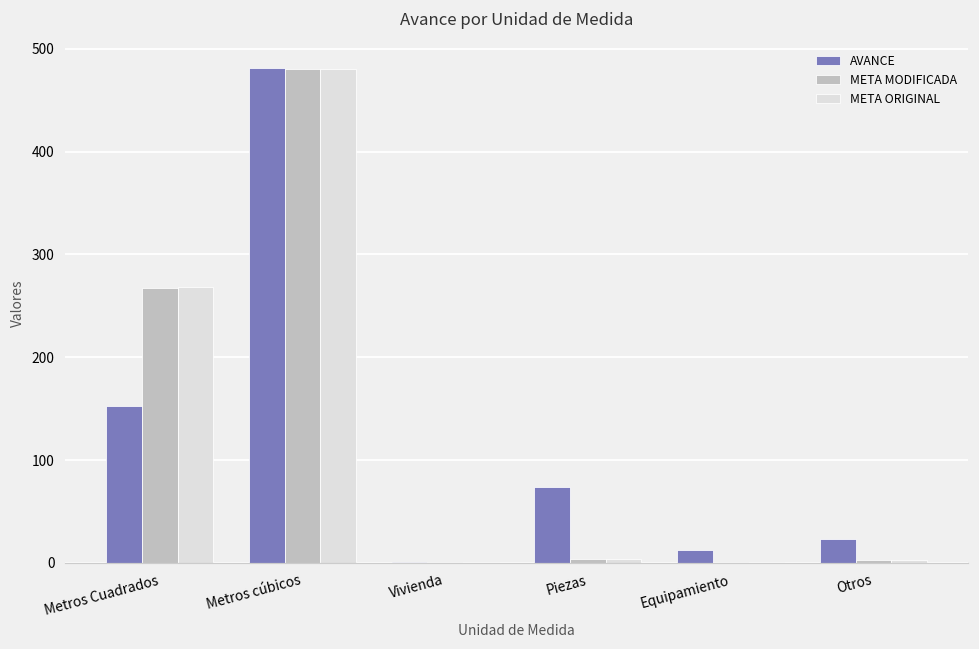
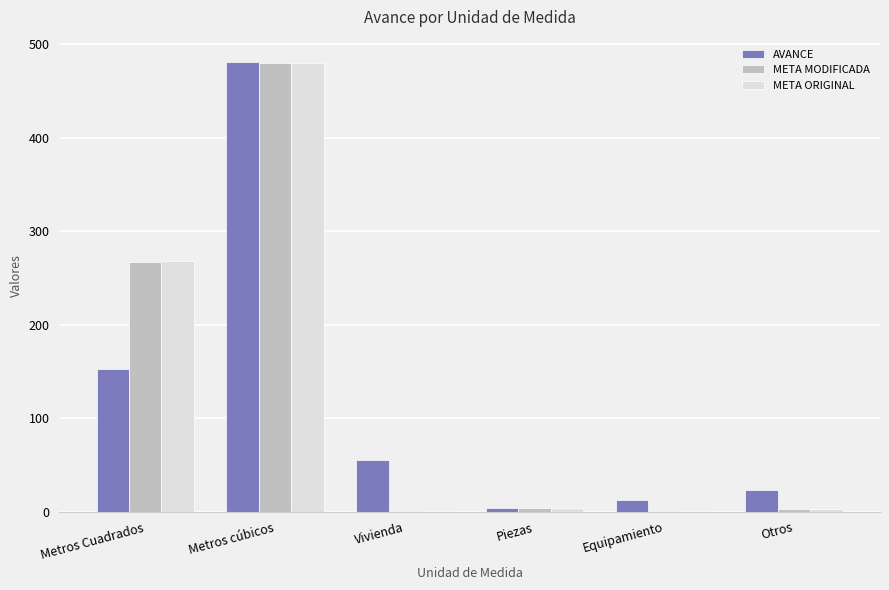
AVANCE, Vivienda: 0 -> 60
AVANCE, Piezas: 70 -> 0
